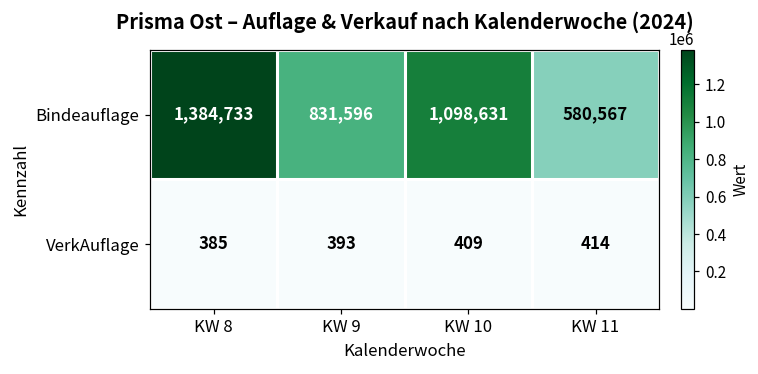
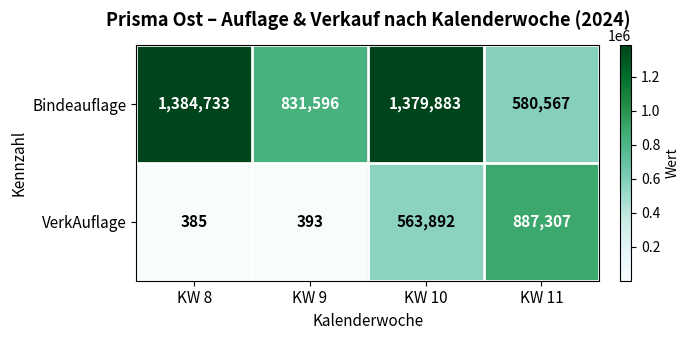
Bindeauflage, KW 10: 1,098,631 -> 1,379,883
VerkAuflage, KW 10: 409 -> 563,892
VerkAuflage, KW 11: 414 -> 887,307
